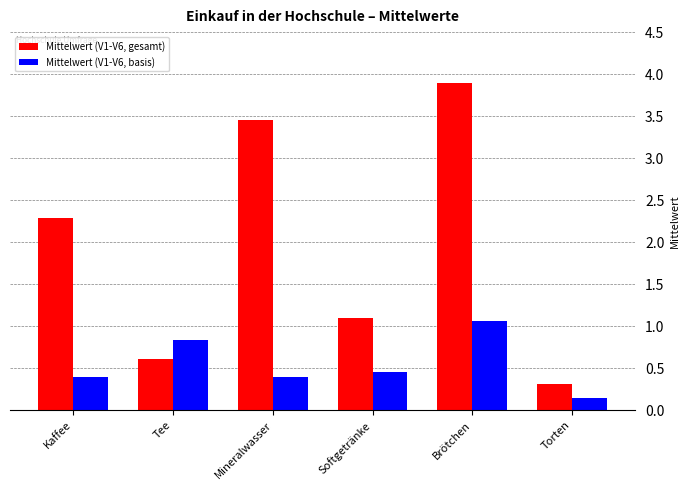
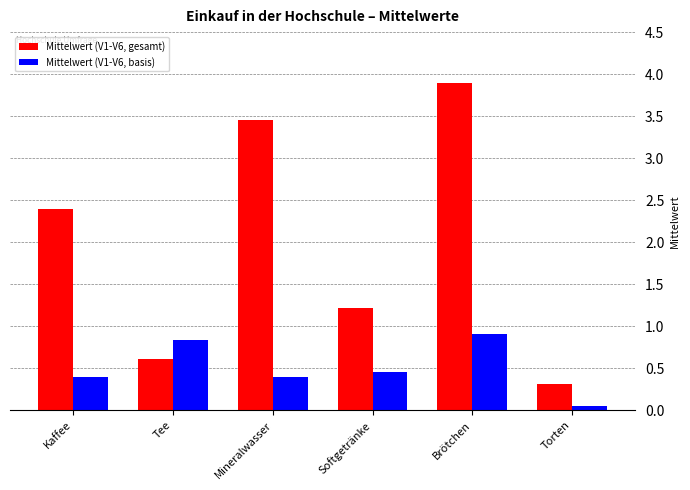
Mittelwert (V1-V6, gesamt), Kaffee: 2.3 -> 2.4
Mittelwert (V1-V6, gesamt), Softgetränke: 1.1 -> 1.2
Mittelwert (V1-V6, basis), Brötchen: 1.1 -> 0.9
Mittelwert (V1-V6, basis), Torten: 0.1 -> 0.0
